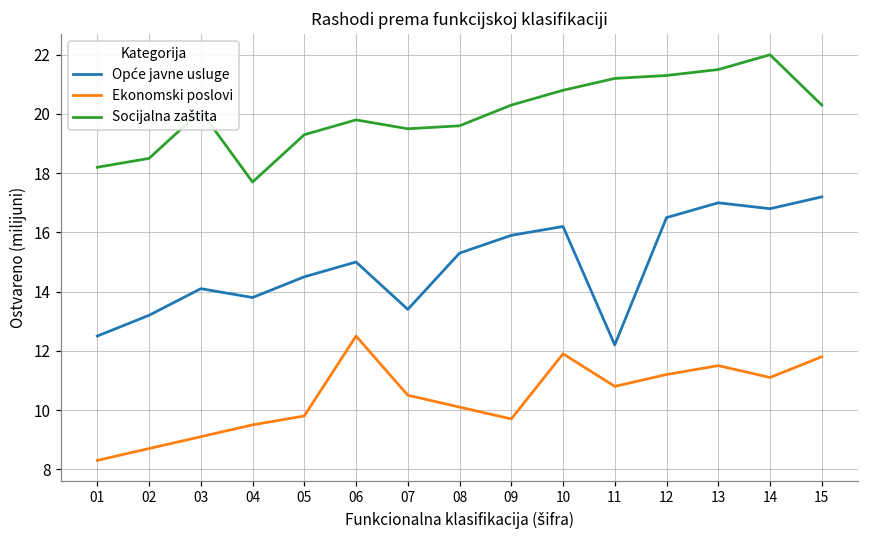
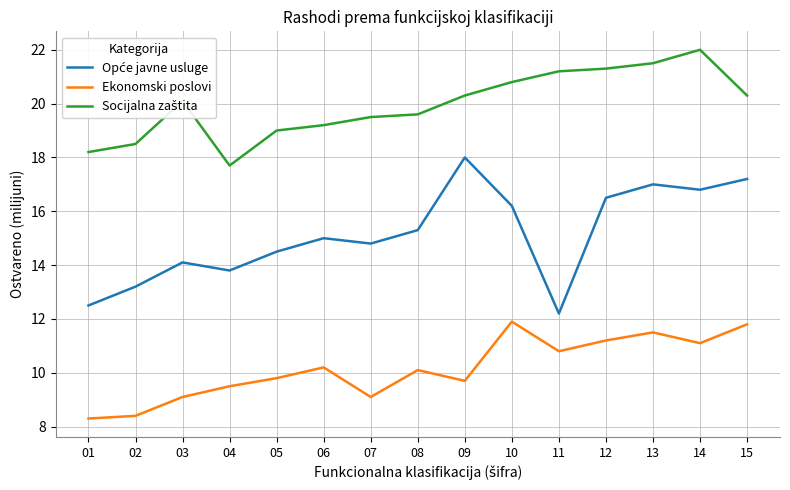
Ekonomski poslovi, 02: 8.7 -> 8.4
Socijalna zaštita, 05: 19.3 -> 19.0
Ekonomski poslovi, 06: 12.5 -> 10.2
Socijalna zaštita, 06: 19.8 -> 19.2
Opće javne usluge, 07: 13.4 -> 14.8
Ekonomski poslovi, 07: 10.5 -> 9.1
Opće javne usluge, 09: 15.9 -> 18.0
